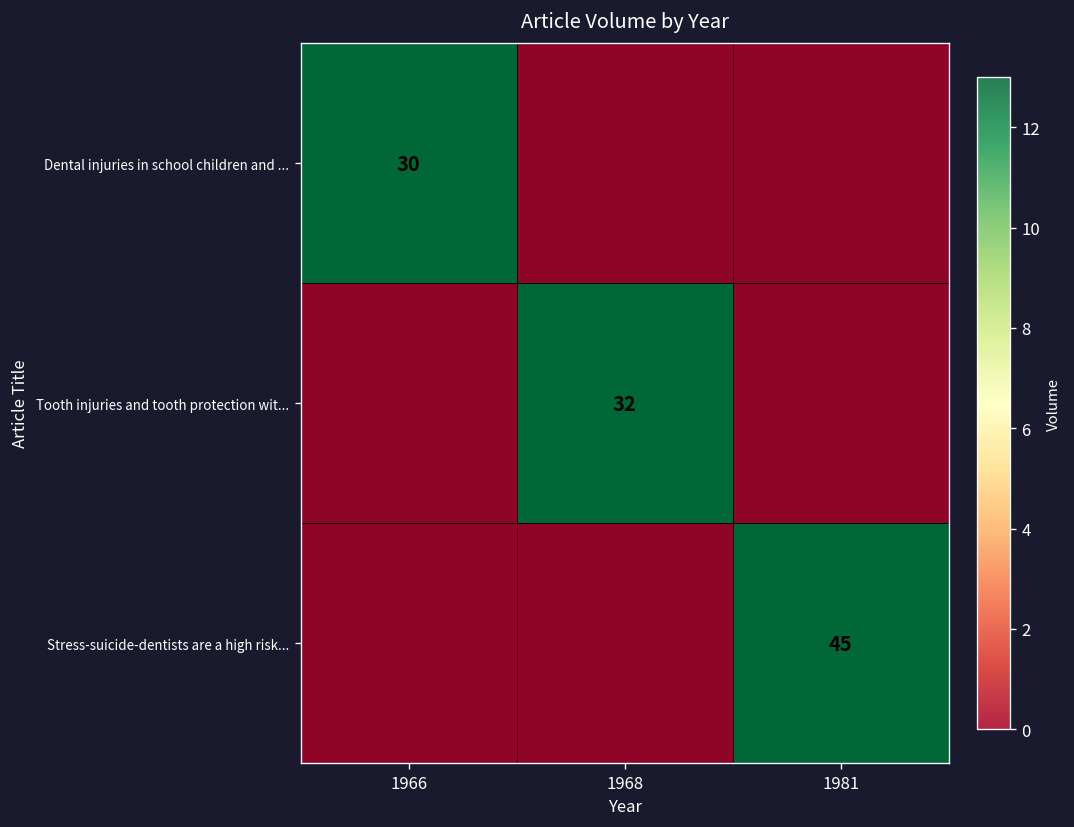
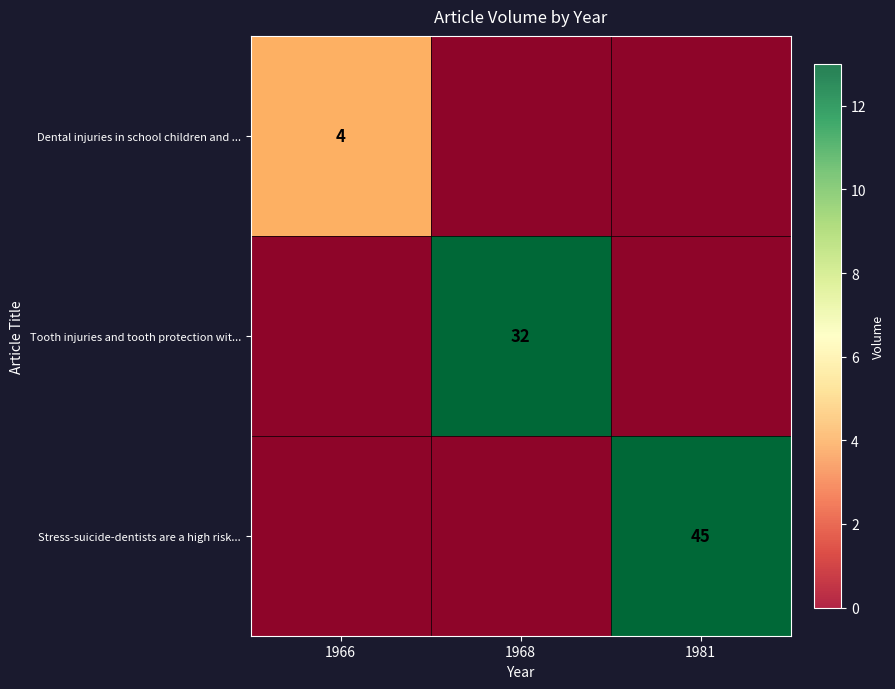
Dental injuries in school children and ..., 1966: 30 -> 4
